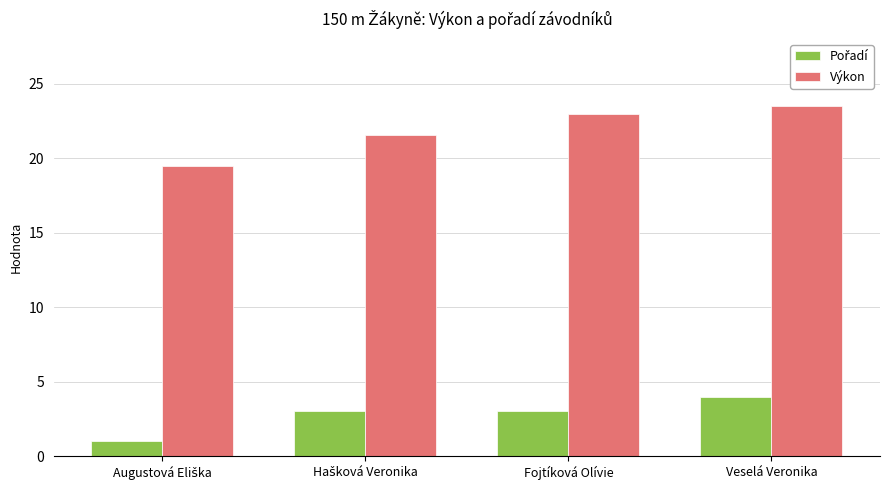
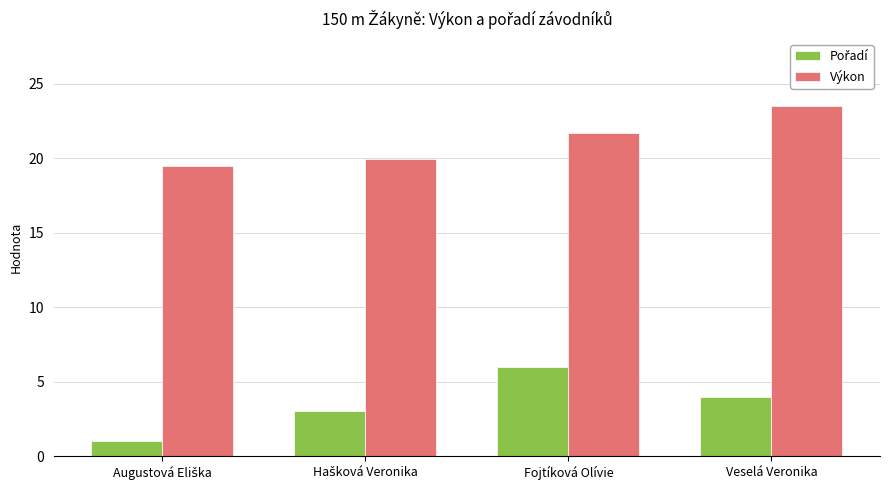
Výkon, Hašková Veronika: 21.6 -> 19.9
Pořadí, Fojtíková Olívie: 3 -> 6
Výkon, Fojtíková Olívie: 23.0 -> 21.7
